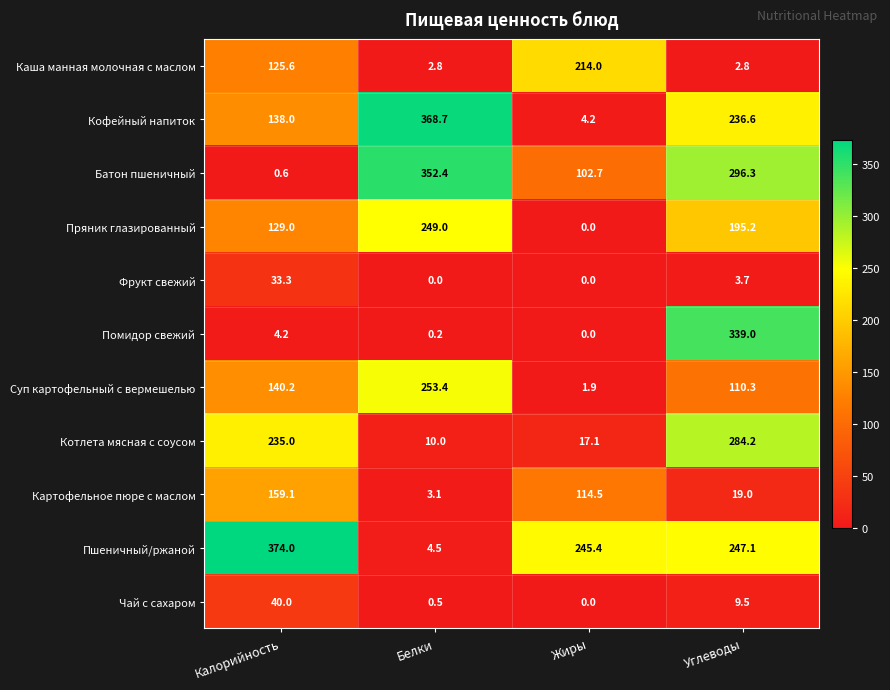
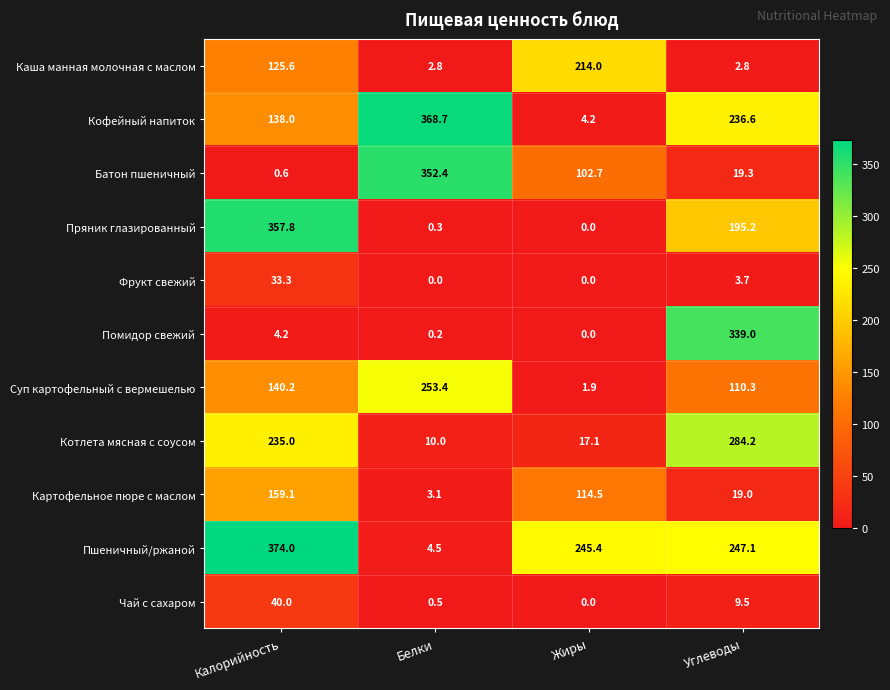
Батон пшеничный, Углеводы: 296.3 -> 19.3
Пряник глазированный, Калорийность: 129.0 -> 357.8
Пряник глазированный, Белки: 249.0 -> 0.3
